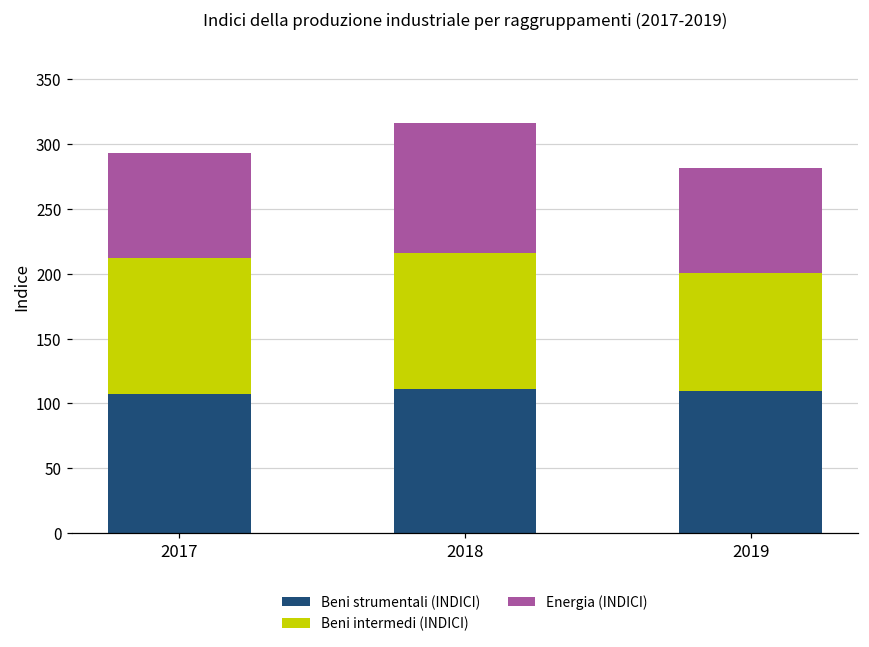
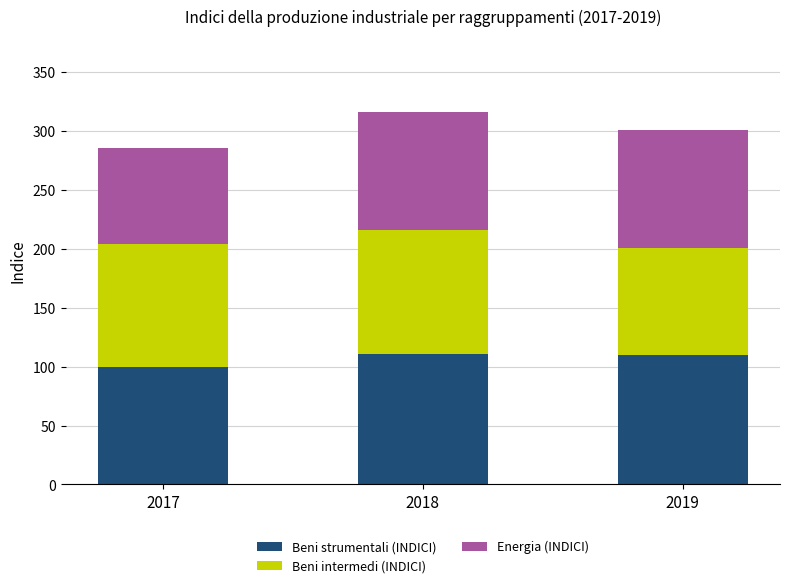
Beni strumentali (INDICI), 2017: 107 -> 100
Energia (INDICI), 2019: 81 -> 100
